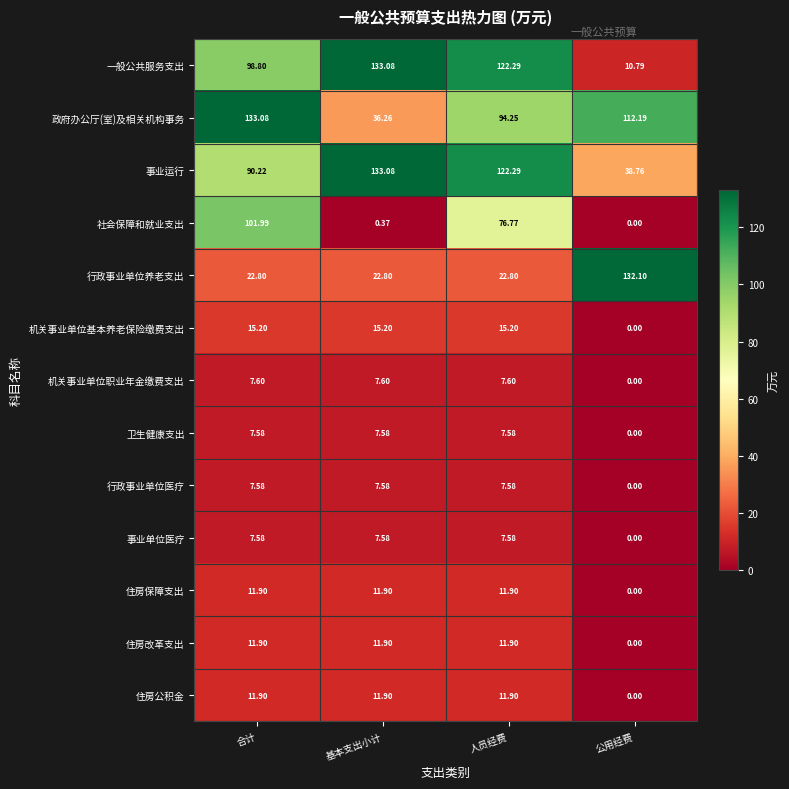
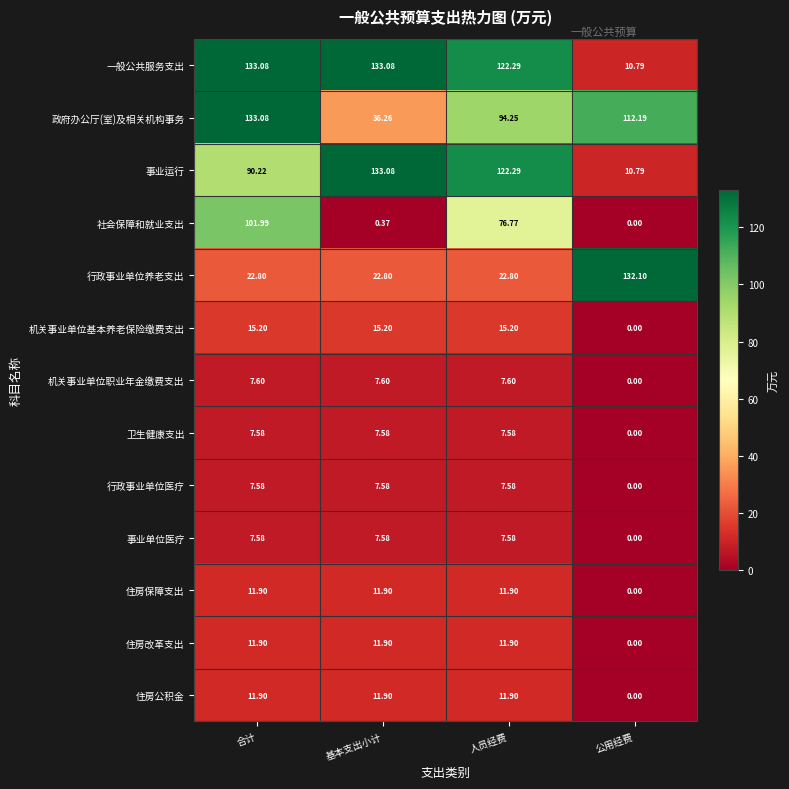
一般公共服务支出, 合计: 98.80 -> 133.08
事业运行, 公用经费: 38.76 -> 10.79
